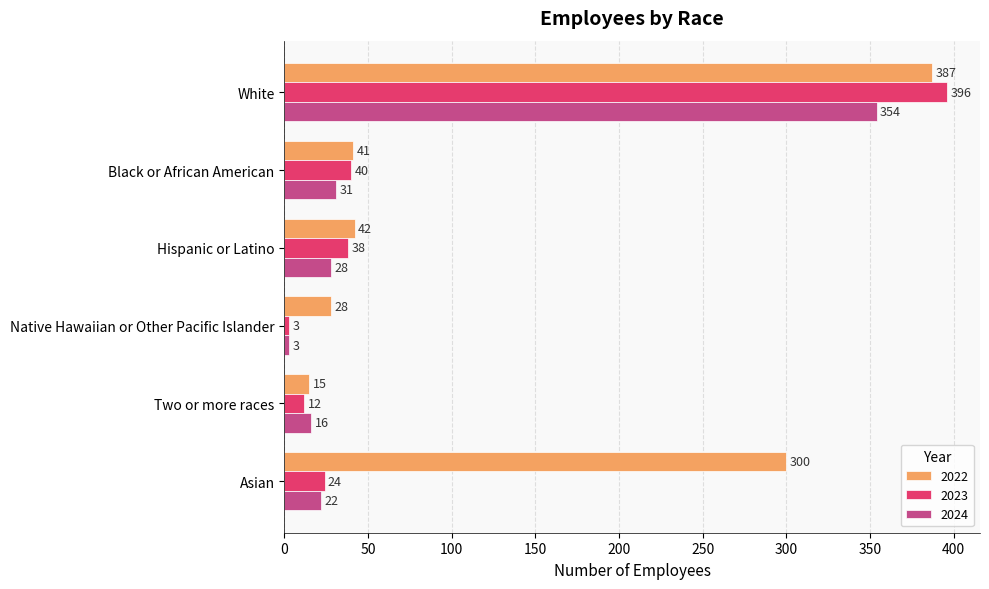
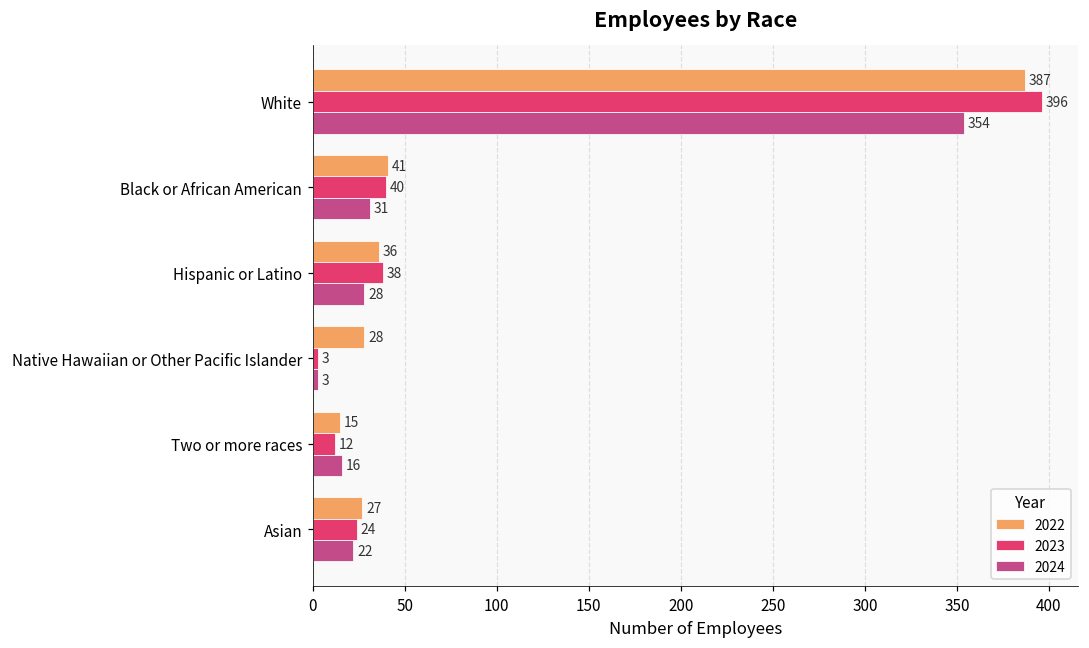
2022, Hispanic or Latino: 42 -> 36
2022, Asian: 300 -> 27
